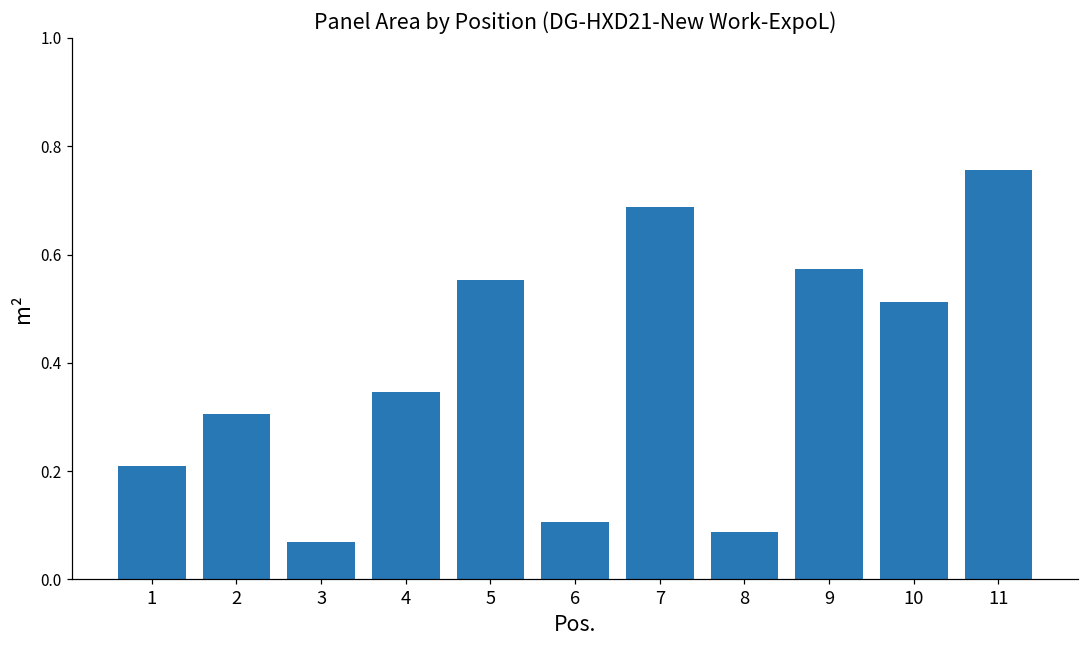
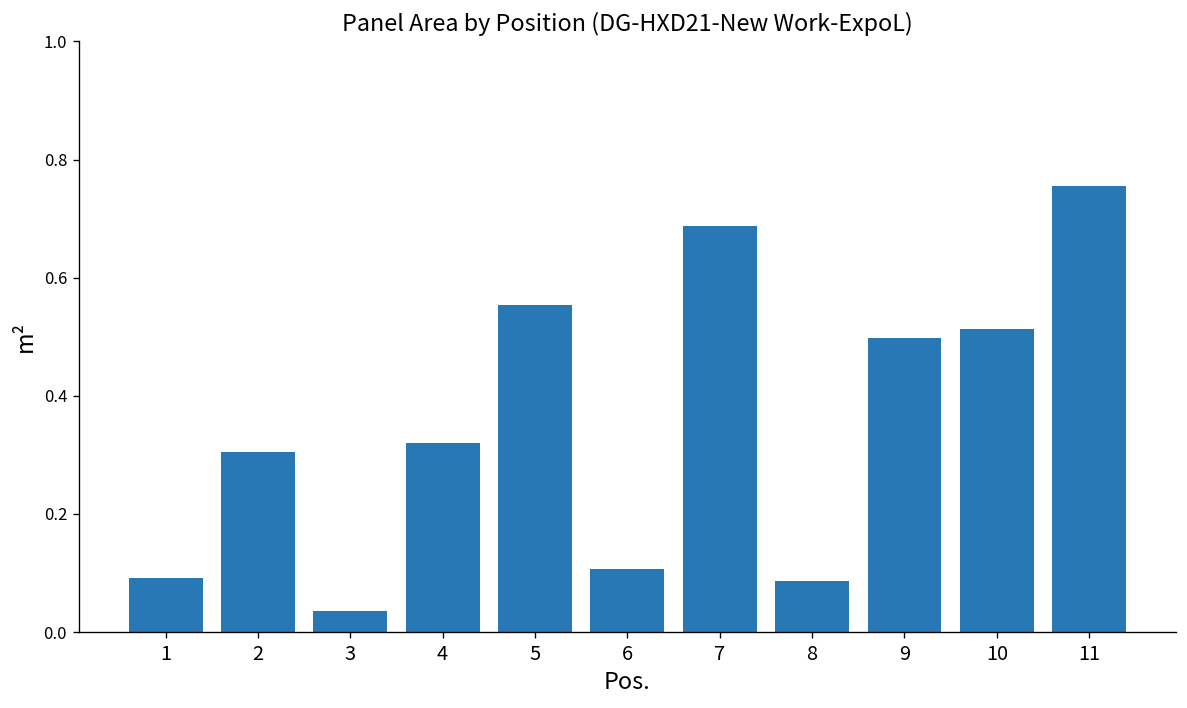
1: 0.21 -> 0.09
3: 0.07 -> 0.04
4: 0.35 -> 0.32
9: 0.57 -> 0.50
